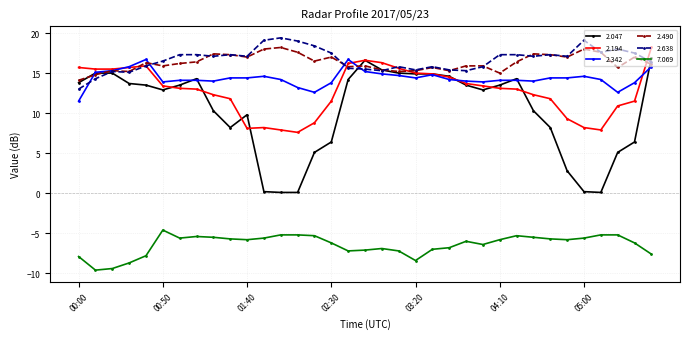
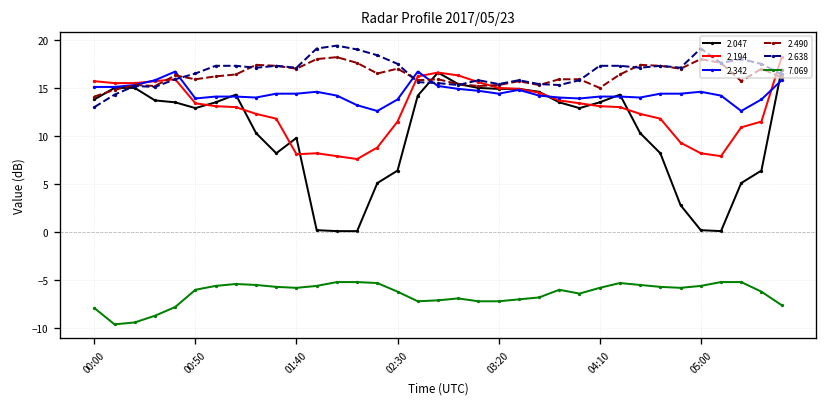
2.342, 00:00: 12 -> 15
7.069, 00:50: -5 -> -6
7.069, 03:20: -8 -> -7
